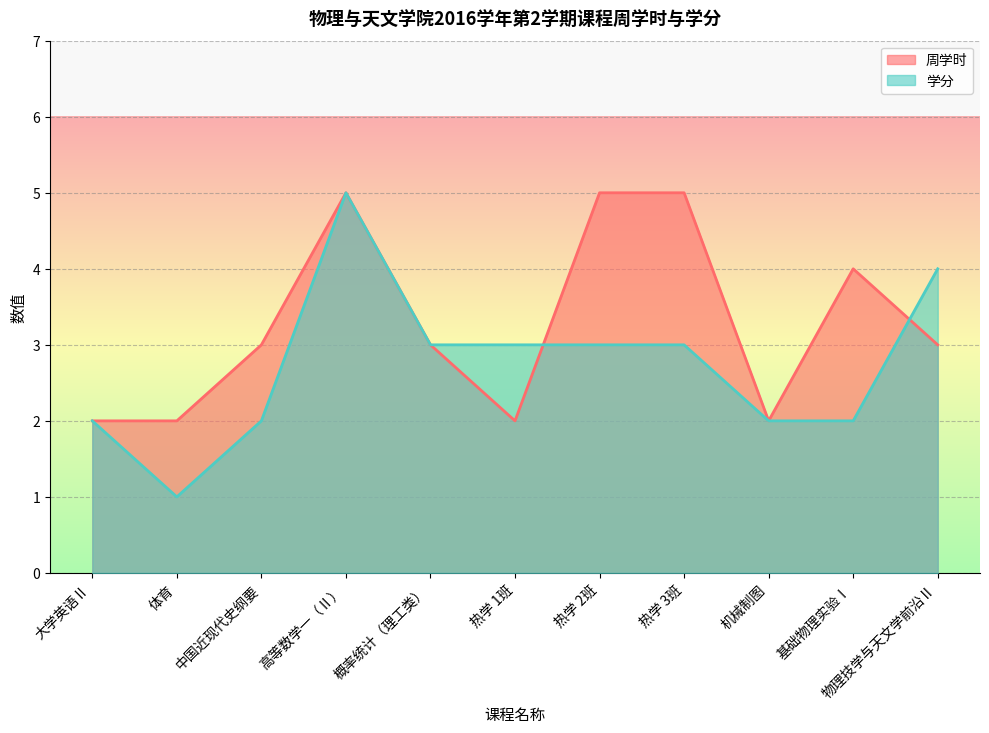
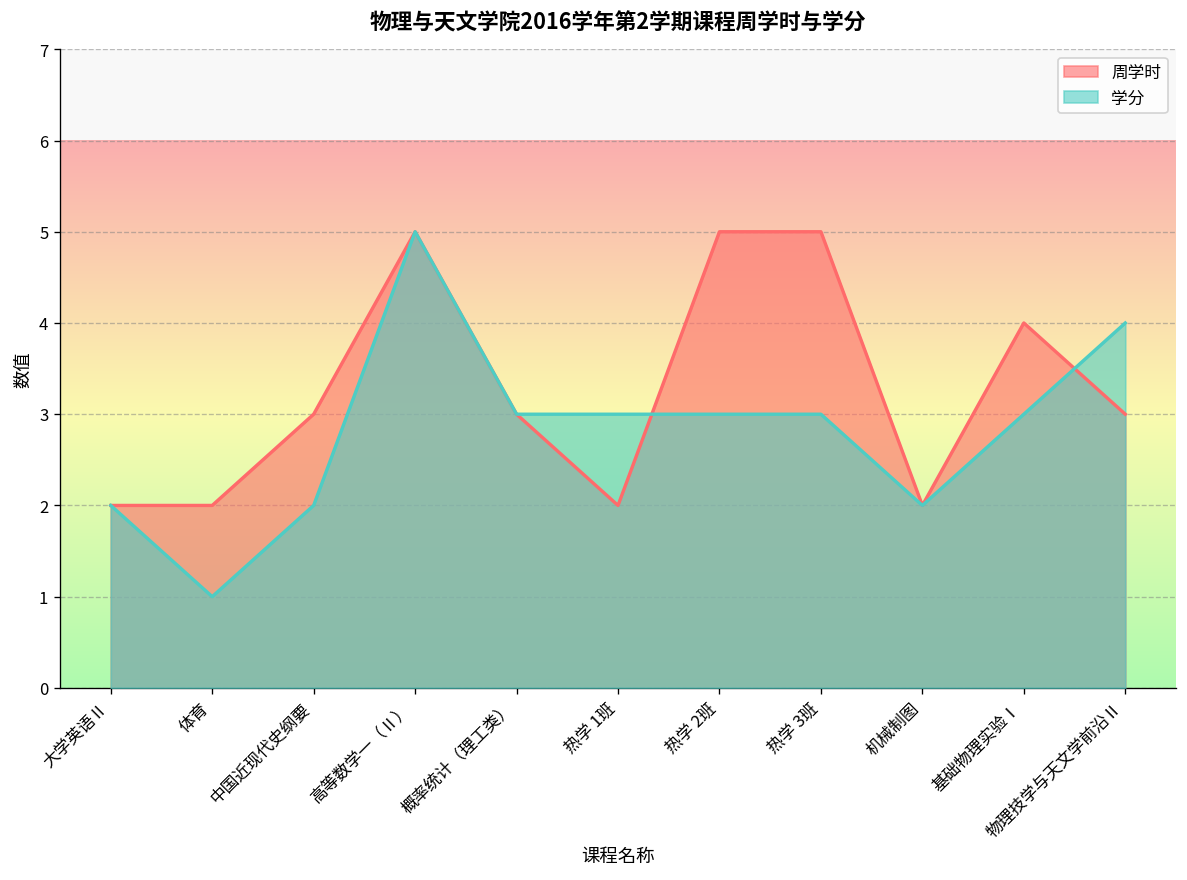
学分, 基础物理实验Ⅰ: 2 -> 3
